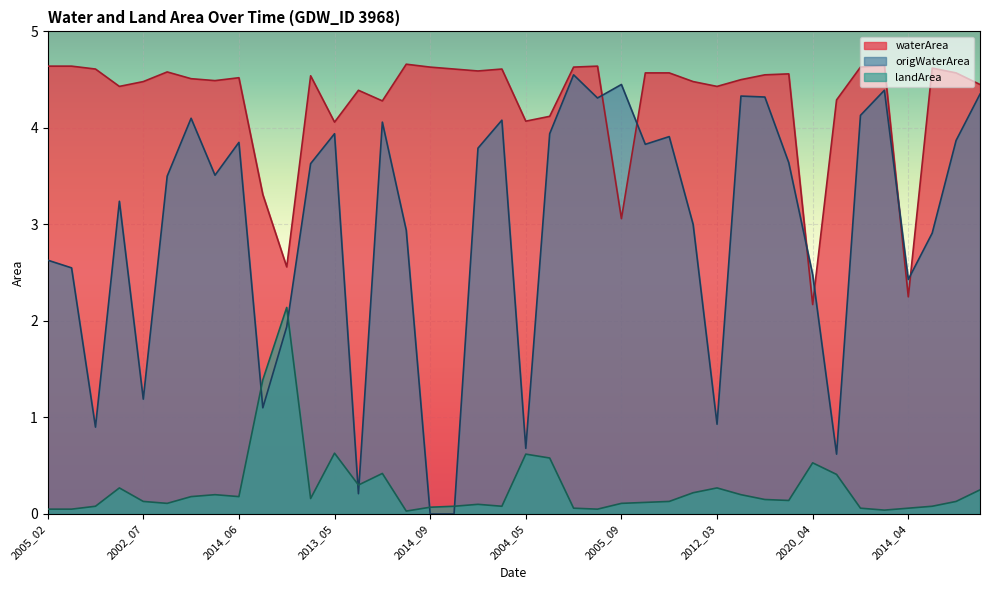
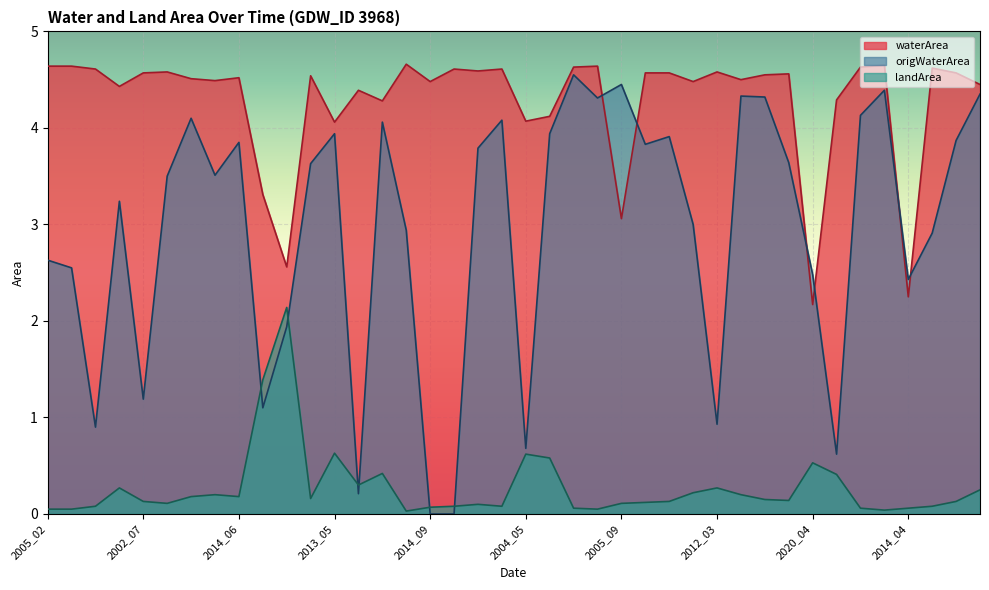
waterArea, 2002_07: 4.5 -> 4.6
waterArea, 2014_09: 4.6 -> 4.5
waterArea, 2012_03: 4.4 -> 4.6
